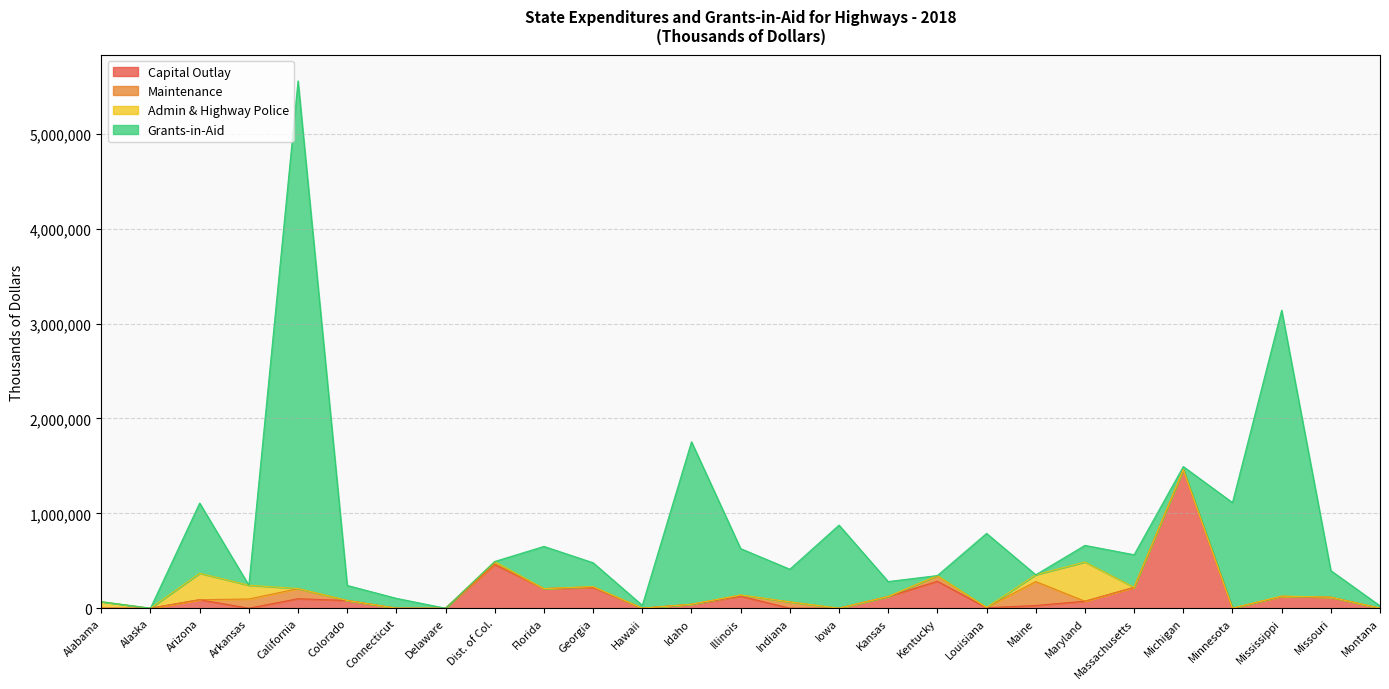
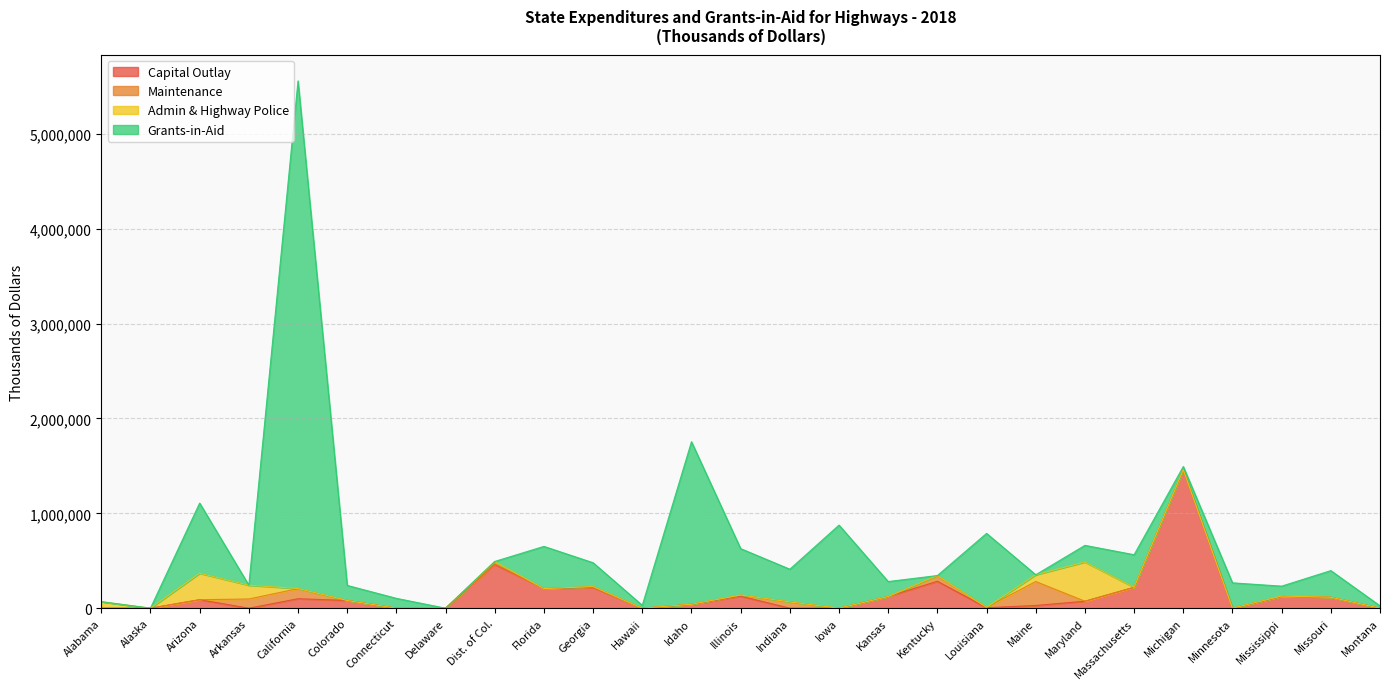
Grants-in-Aid, Minnesota: 1,100,000 -> 300,000
Grants-in-Aid, Mississippi: 3,000,000 -> 100,000
